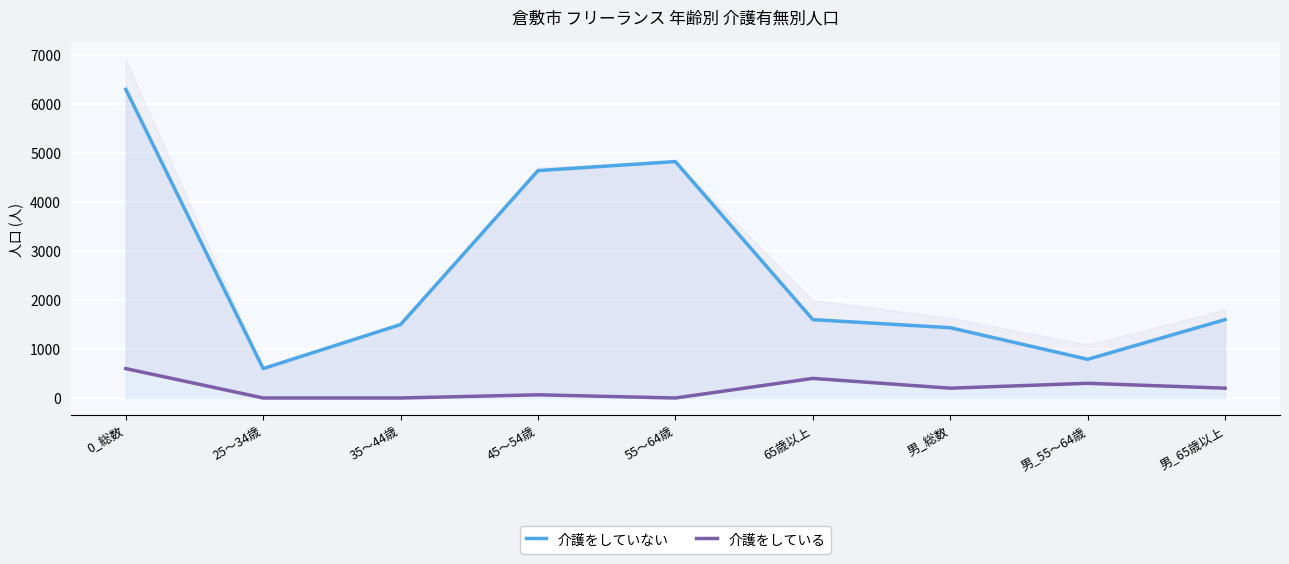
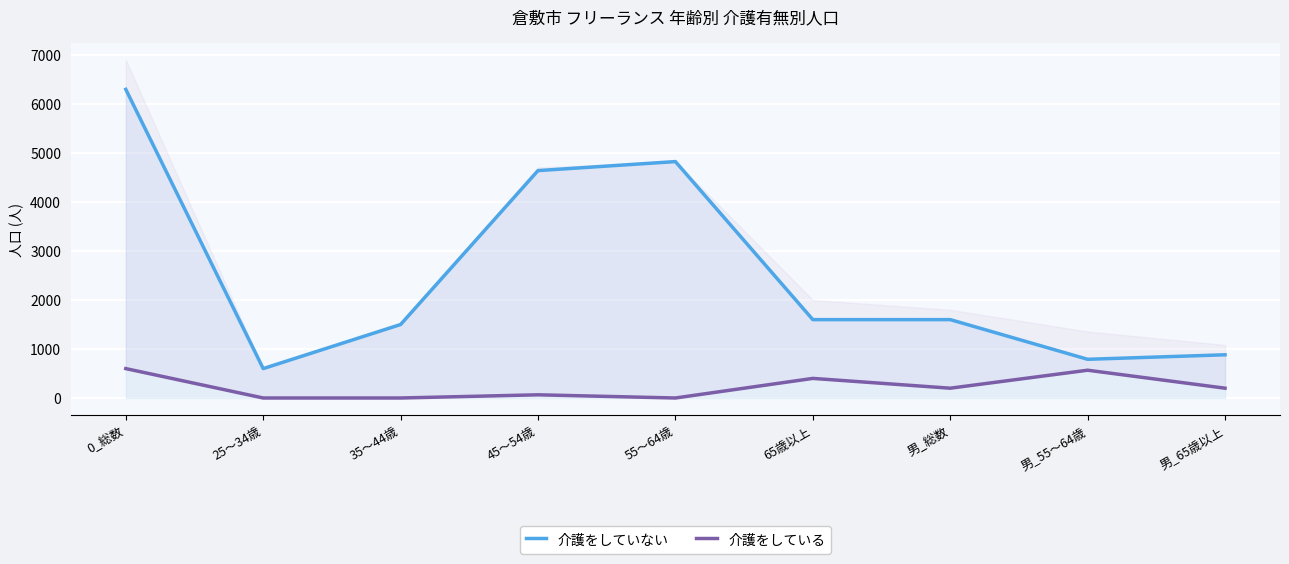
介護をしていない, 男_総数: 1400 -> 1600
介護をしている, 男_55～64歳: 300 -> 600
介護をしていない, 男_65歳以上: 1600 -> 900
